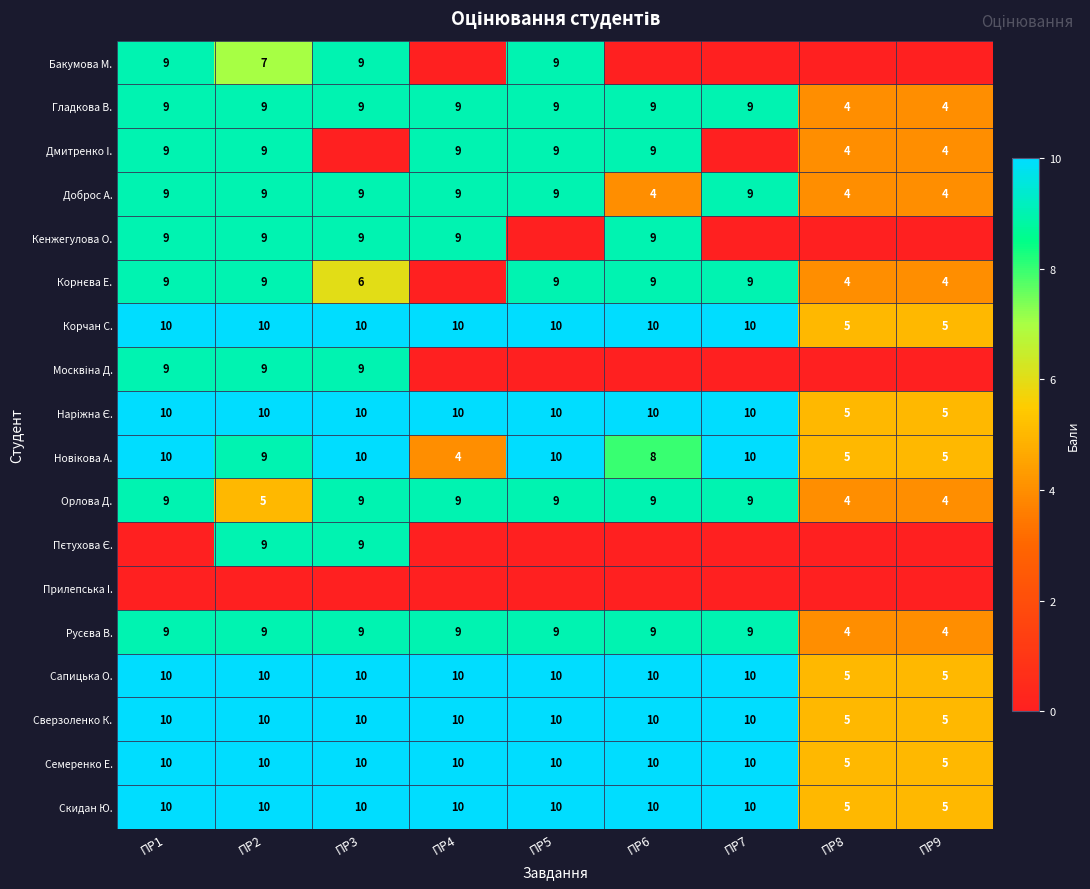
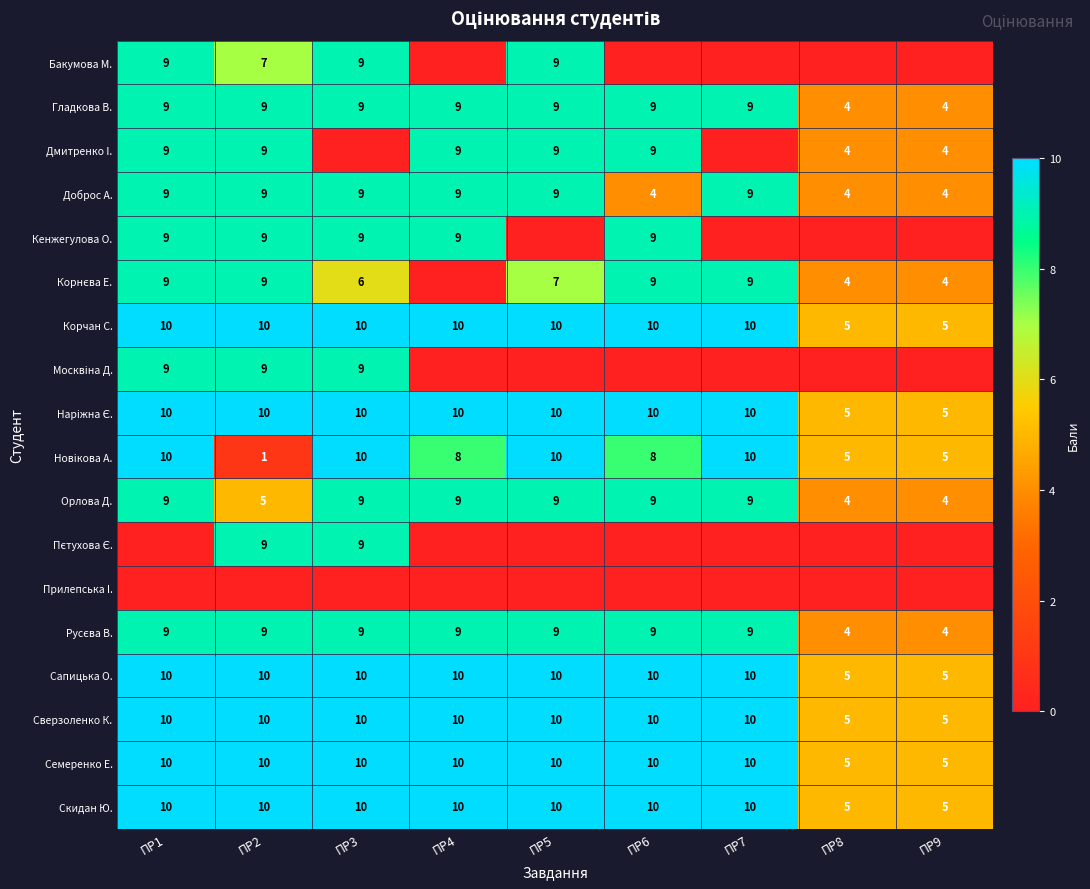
Корнєва Е., ПР5: 9 -> 7
Новікова А., ПР2: 9 -> 1
Новікова А., ПР4: 4 -> 8
